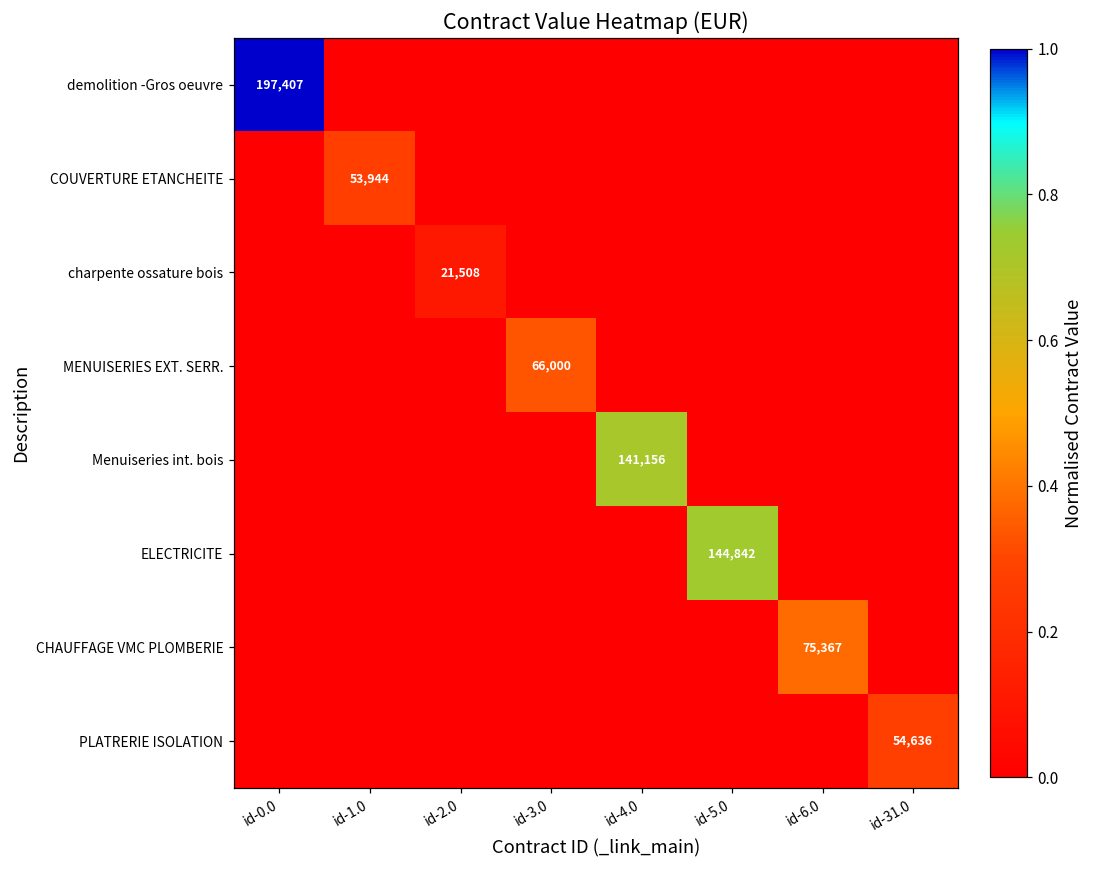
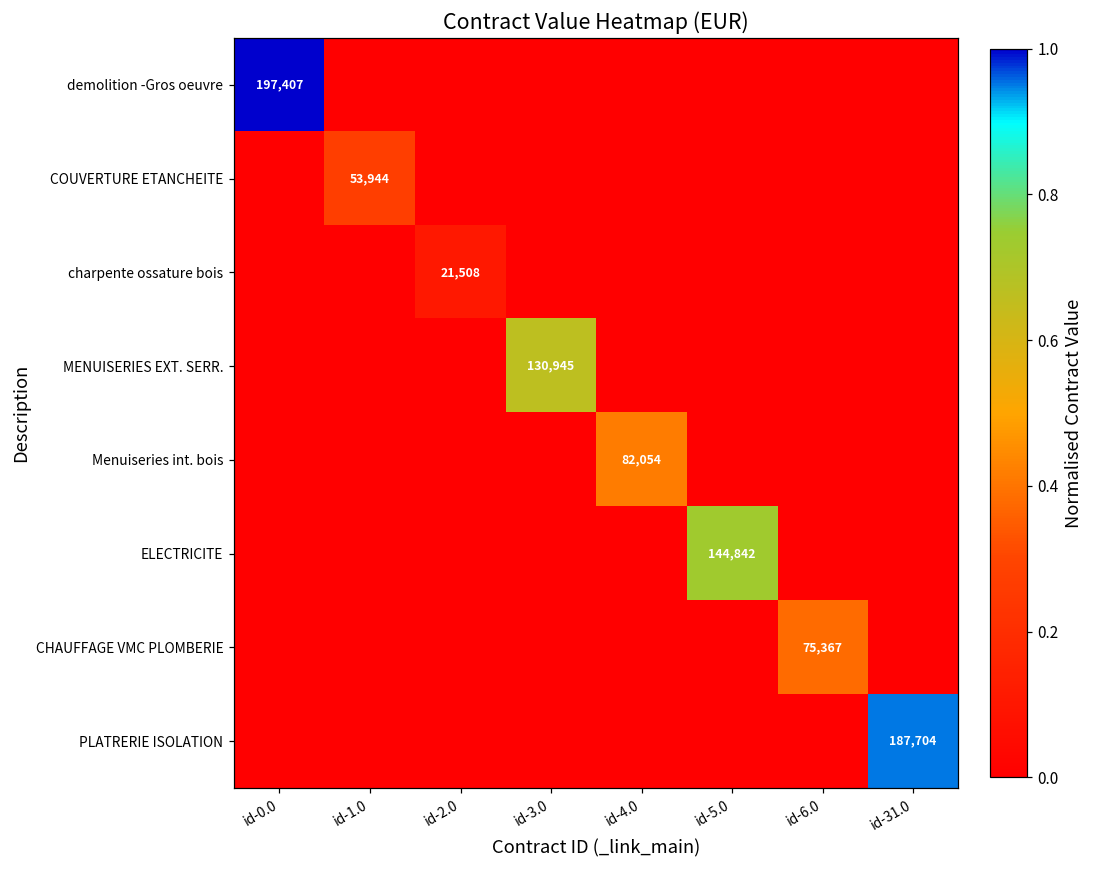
MENUISERIES EXT. SERR., id-3.0: 66,000 -> 130,945
Menuiseries int. bois, id-4.0: 141,156 -> 82,054
PLATRERIE ISOLATION, id-31.0: 54,636 -> 187,704
